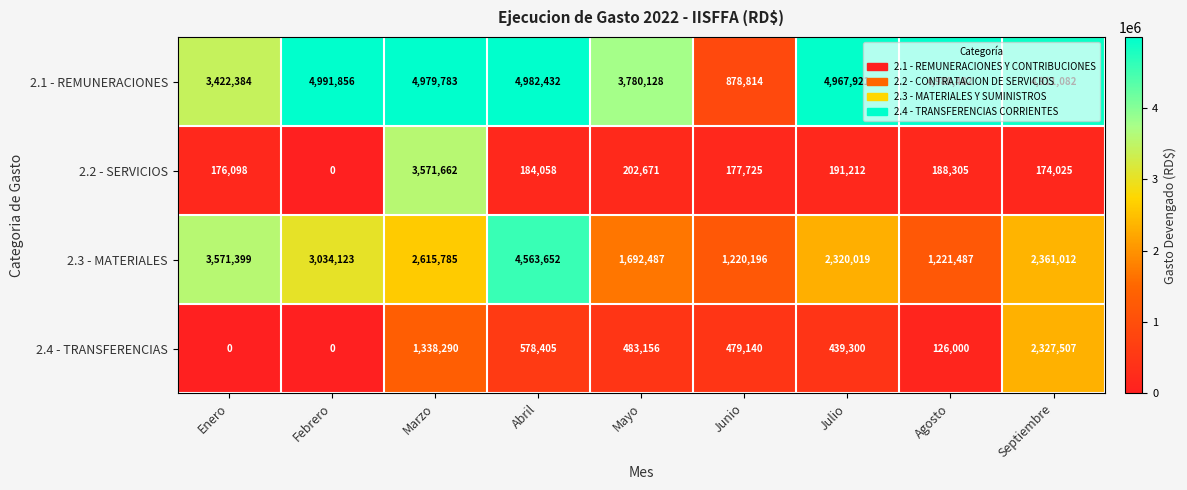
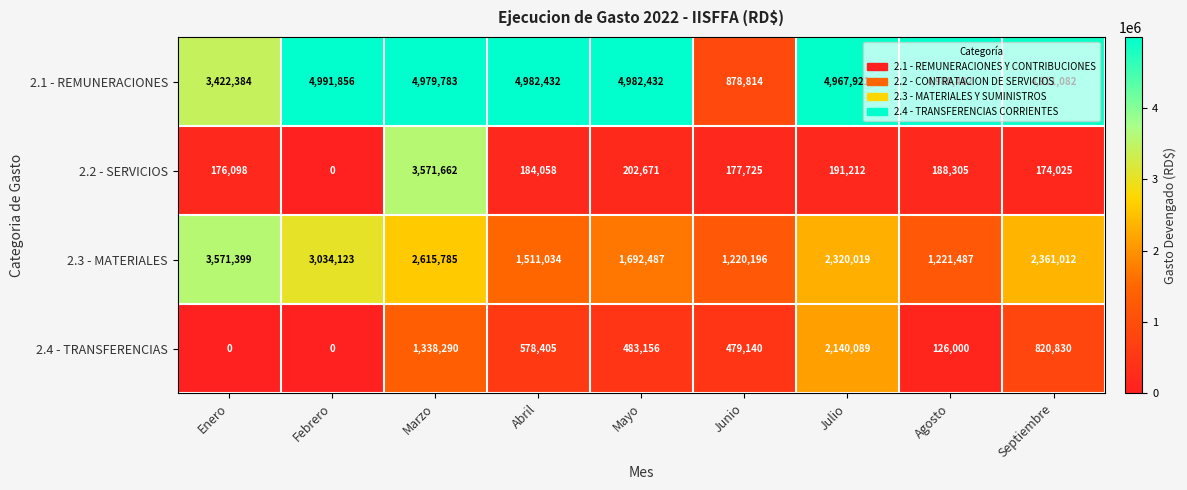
2.1 - REMUNERACIONES, Mayo: 3,780,128 -> 4,982,432
2.3 - MATERIALES, Abril: 4,563,652 -> 1,511,034
2.4 - TRANSFERENCIAS, Julio: 439,300 -> 2,140,089
2.4 - TRANSFERENCIAS, Septiembre: 2,327,507 -> 820,830
